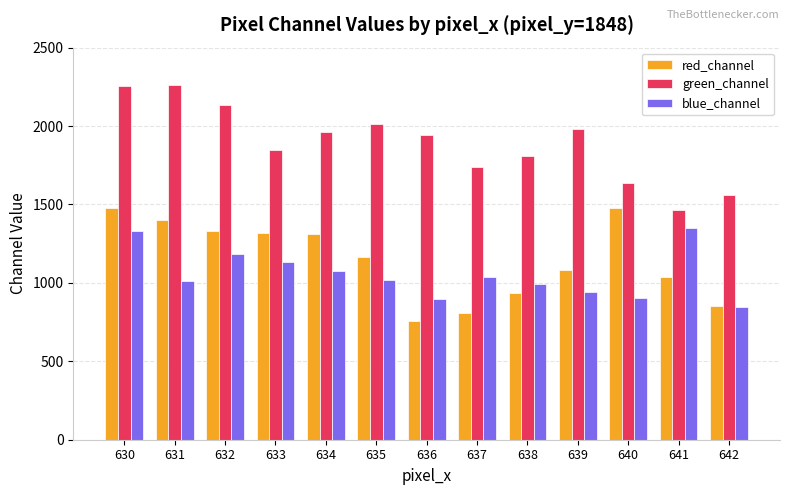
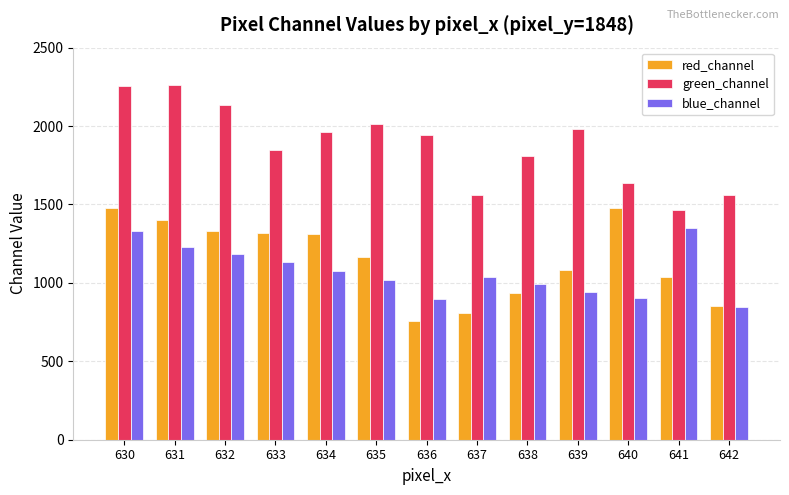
blue_channel, 631: 1010 -> 1230
green_channel, 637: 1740 -> 1560
